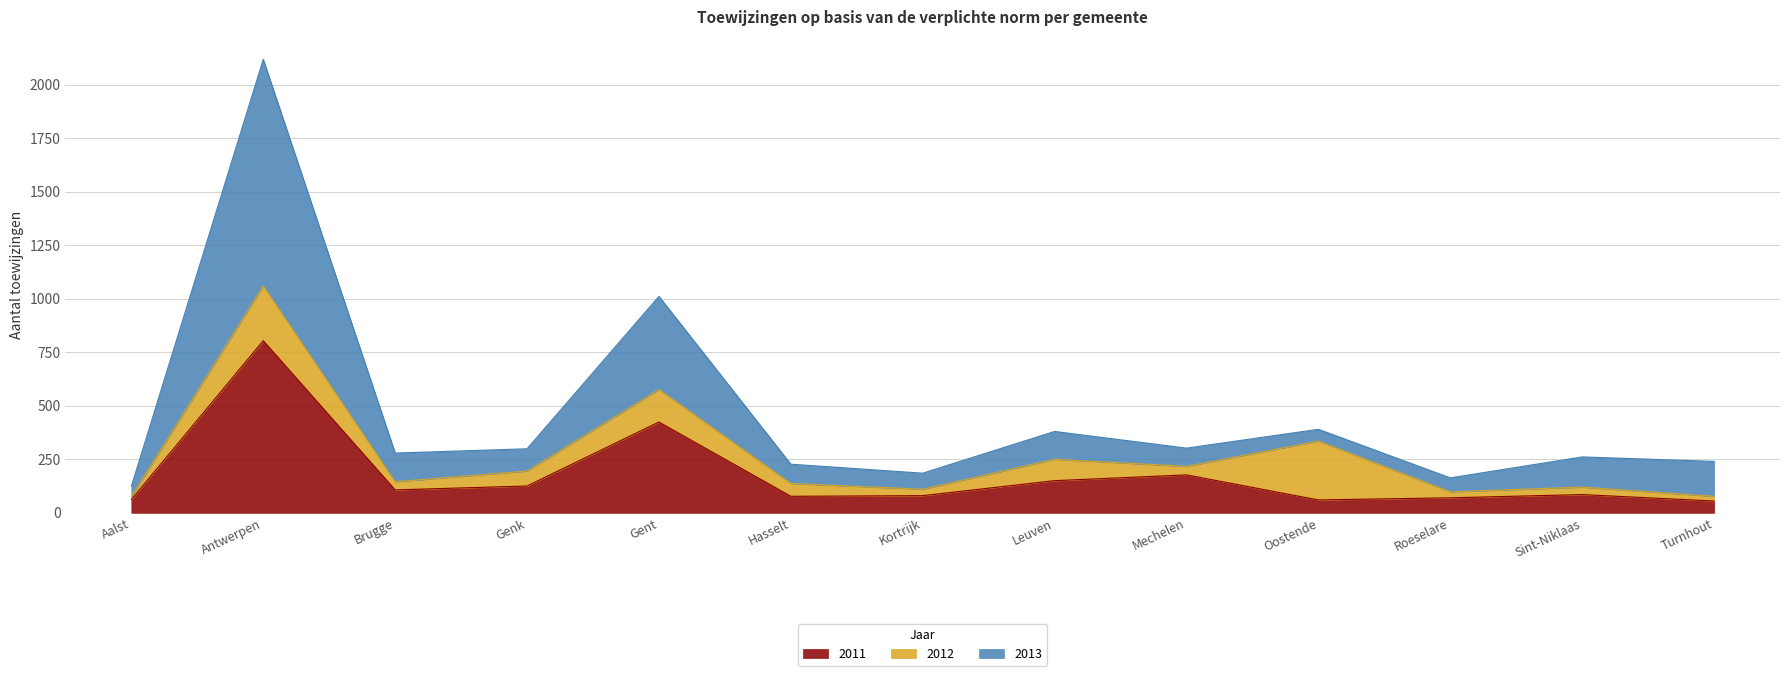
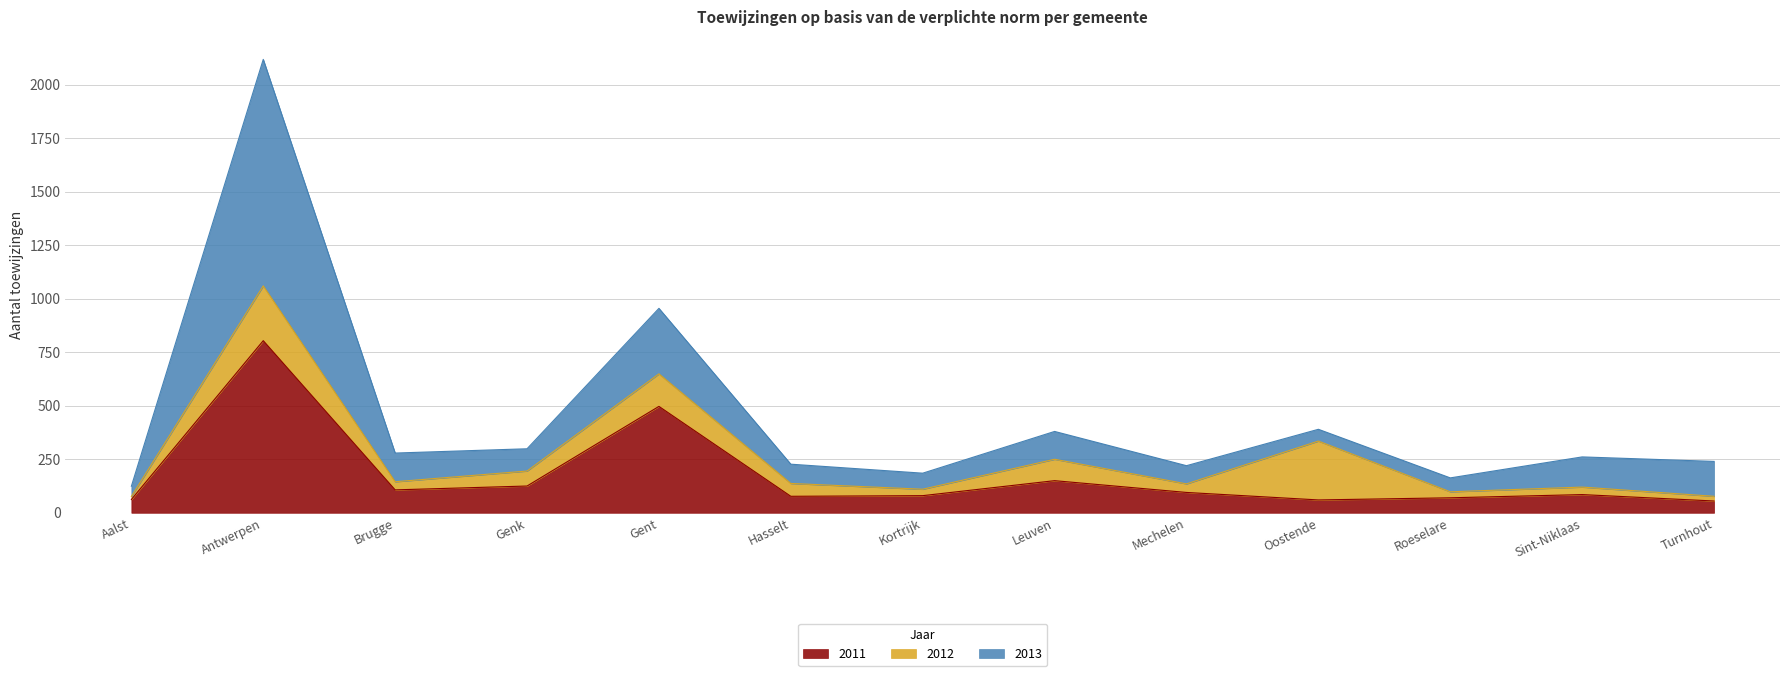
2011, Gent: 420 -> 500
2013, Gent: 440 -> 310
2011, Mechelen: 180 -> 100
